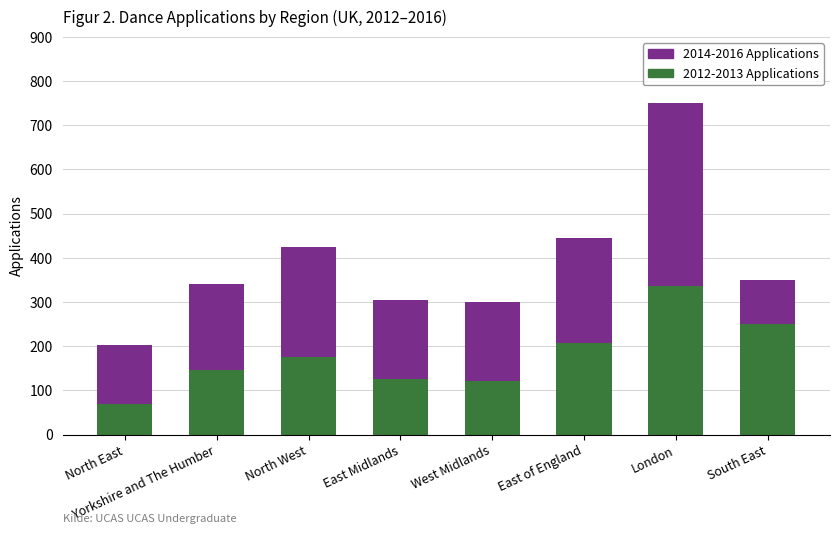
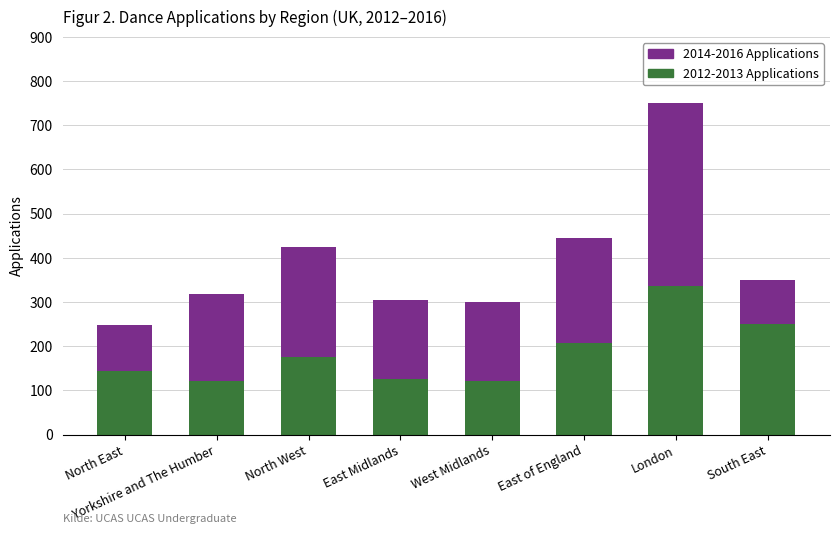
2012-2013 Applications, North East: 70 -> 140
2014-2016 Applications, North East: 130 -> 110
2012-2013 Applications, Yorkshire and The Humber: 150 -> 120
